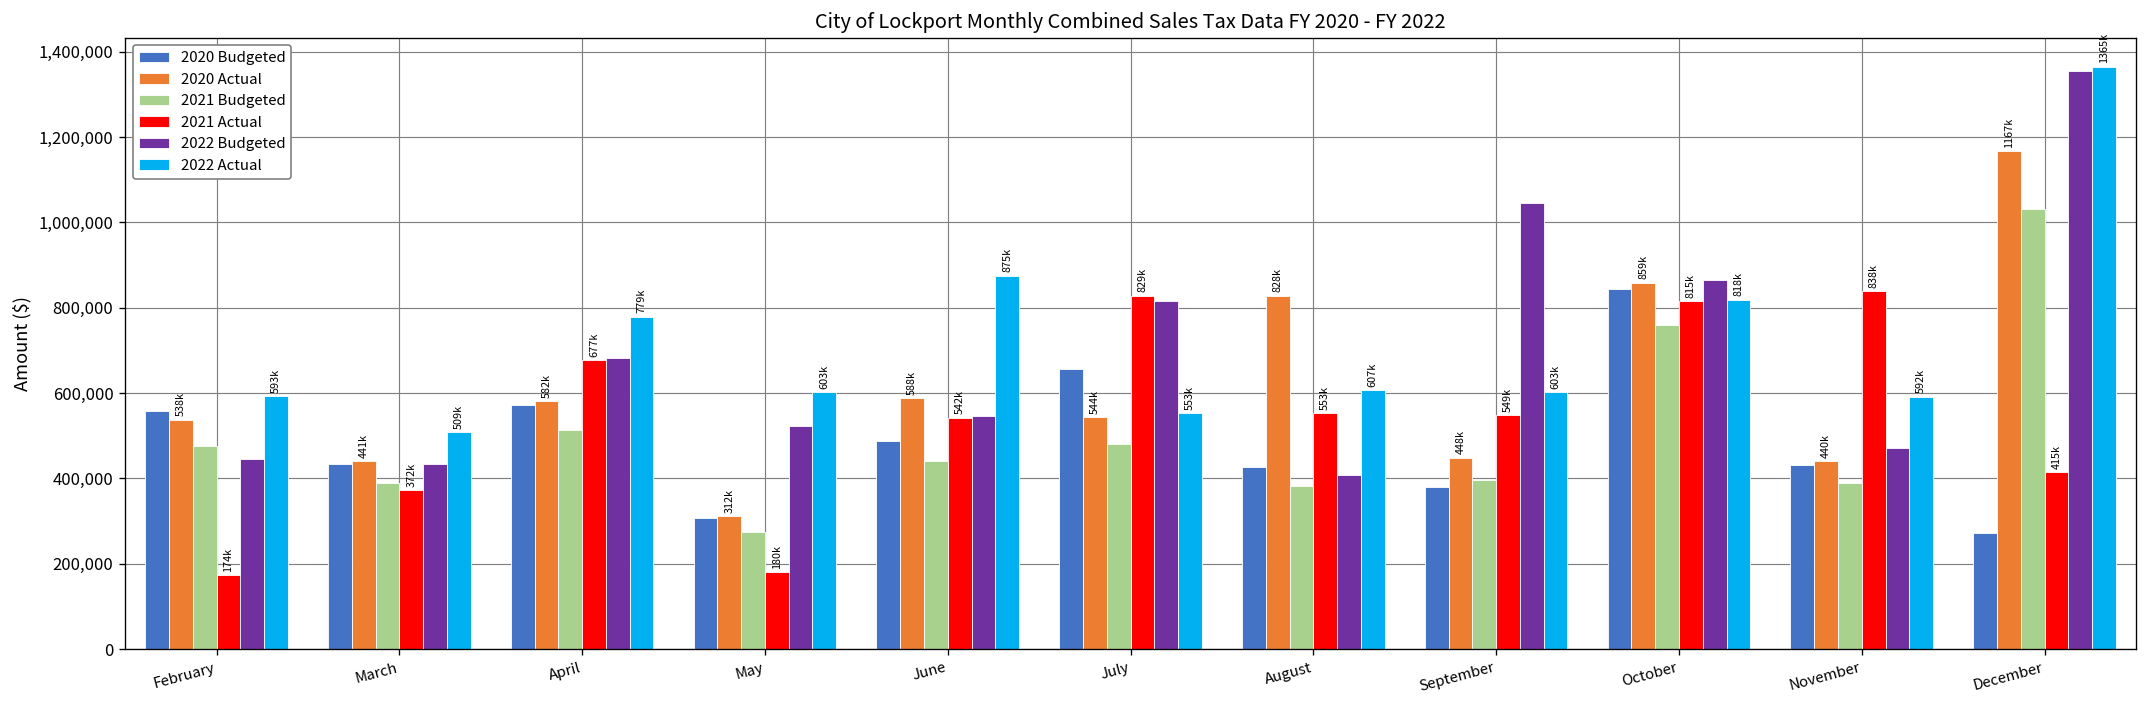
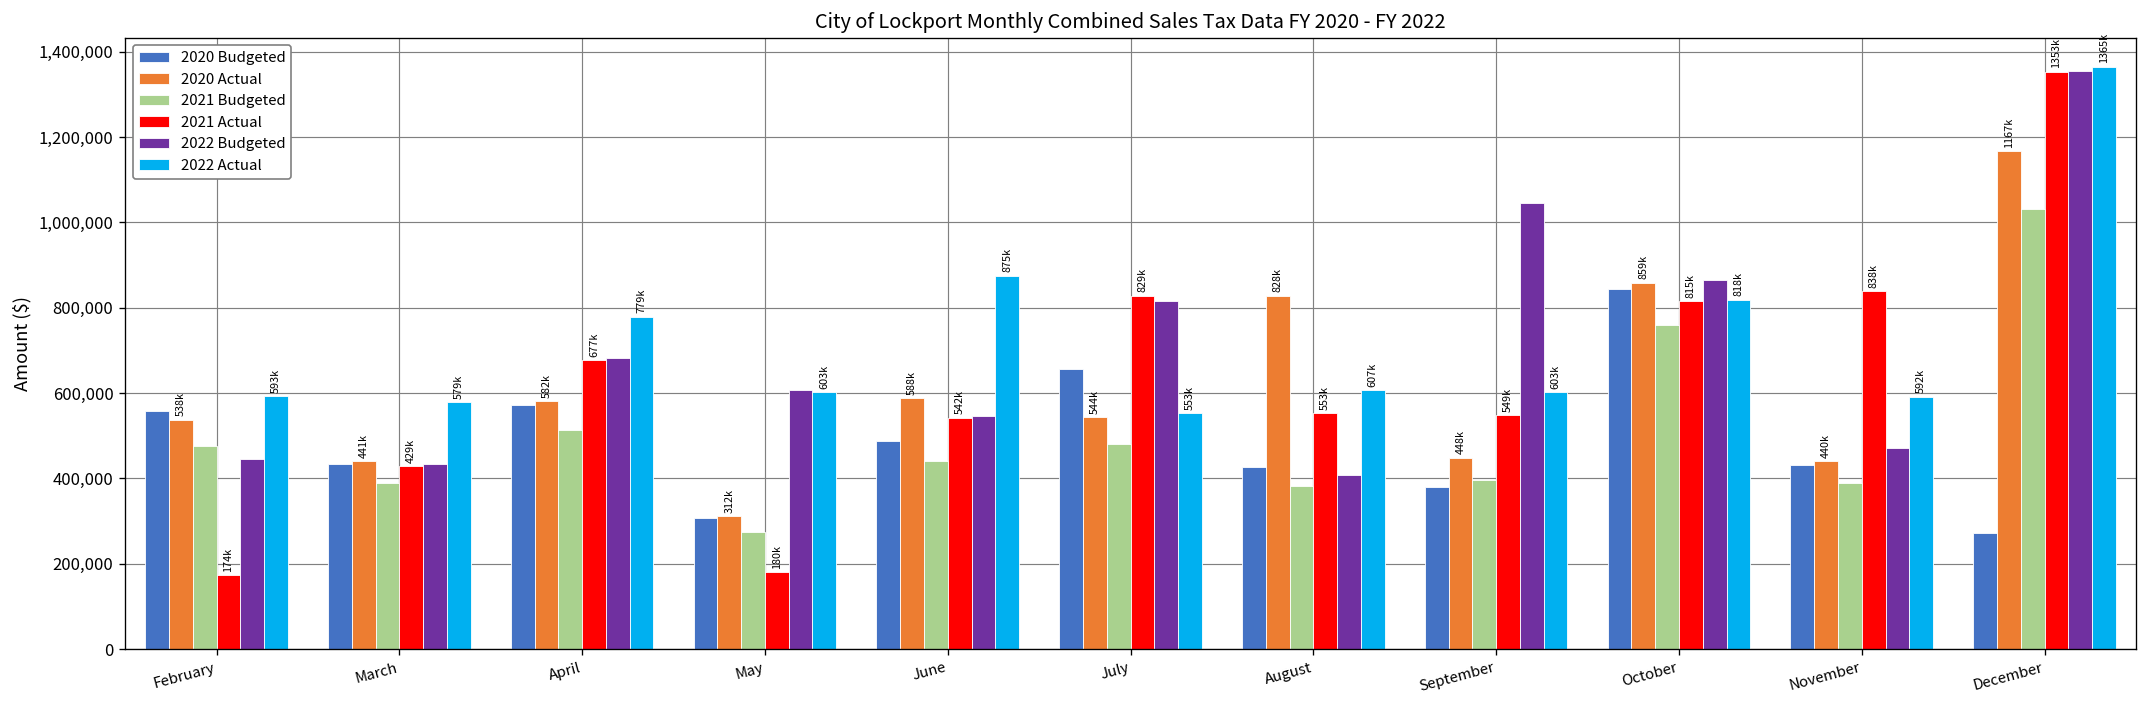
2021 Actual, March: 372k -> 429k
2022 Actual, March: 509k -> 579k
2022 Budgeted, May: 520,000 -> 610,000
2021 Actual, December: 415k -> 1353k
